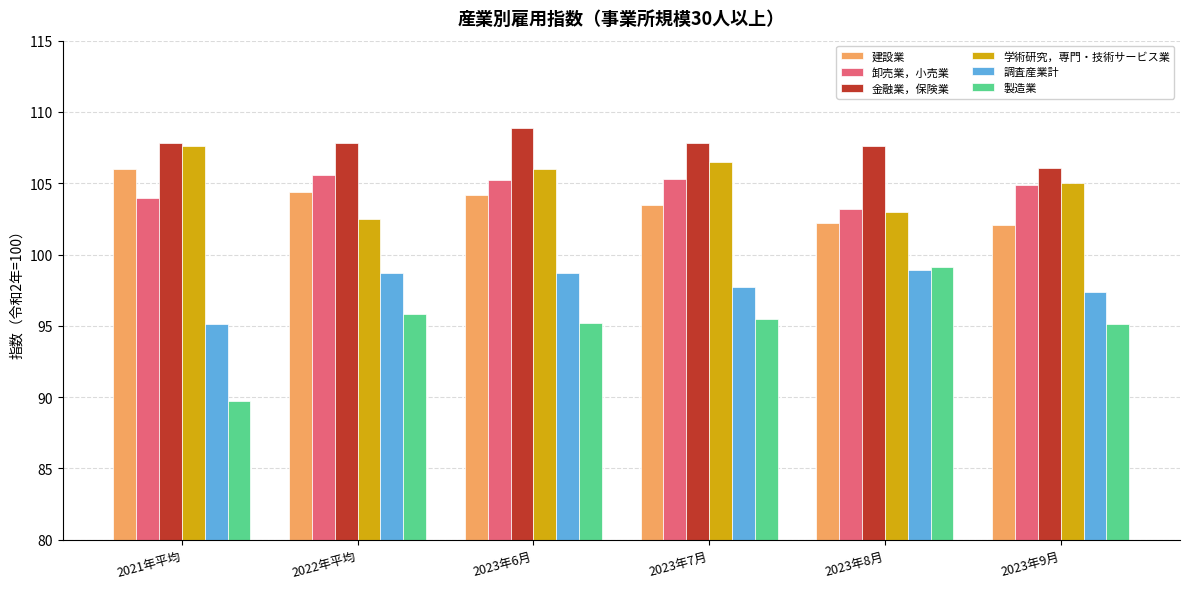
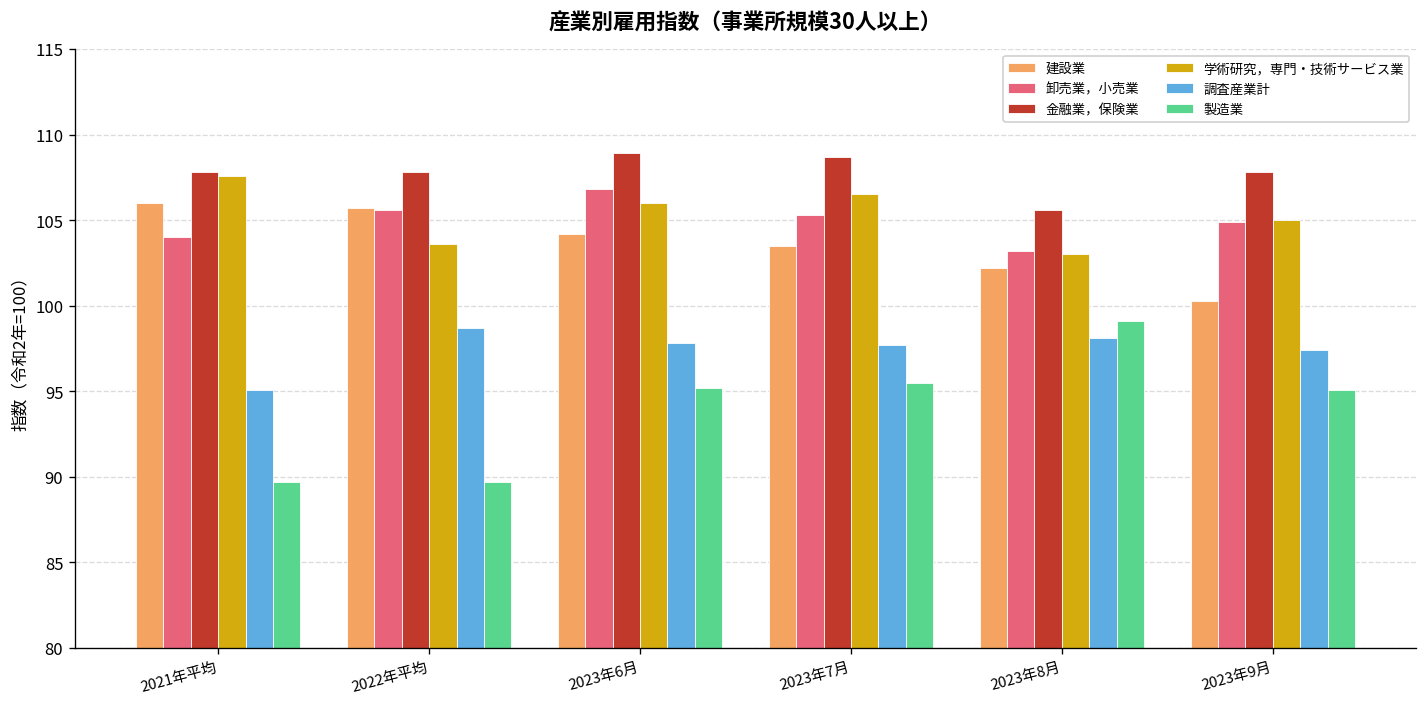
建設業, 2022年平均: 104.4 -> 105.7
学術研究，専門・技術サービス業, 2022年平均: 102.5 -> 103.6
製造業, 2022年平均: 95.8 -> 89.7
卸売業，小売業, 2023年6月: 105.2 -> 106.8
調査産業計, 2023年6月: 98.7 -> 97.8
金融業，保険業, 2023年7月: 107.8 -> 108.7
金融業，保険業, 2023年8月: 107.6 -> 105.6
調査産業計, 2023年8月: 98.9 -> 98.1
建設業, 2023年9月: 102.1 -> 100.3
金融業，保険業, 2023年9月: 106.1 -> 107.8
